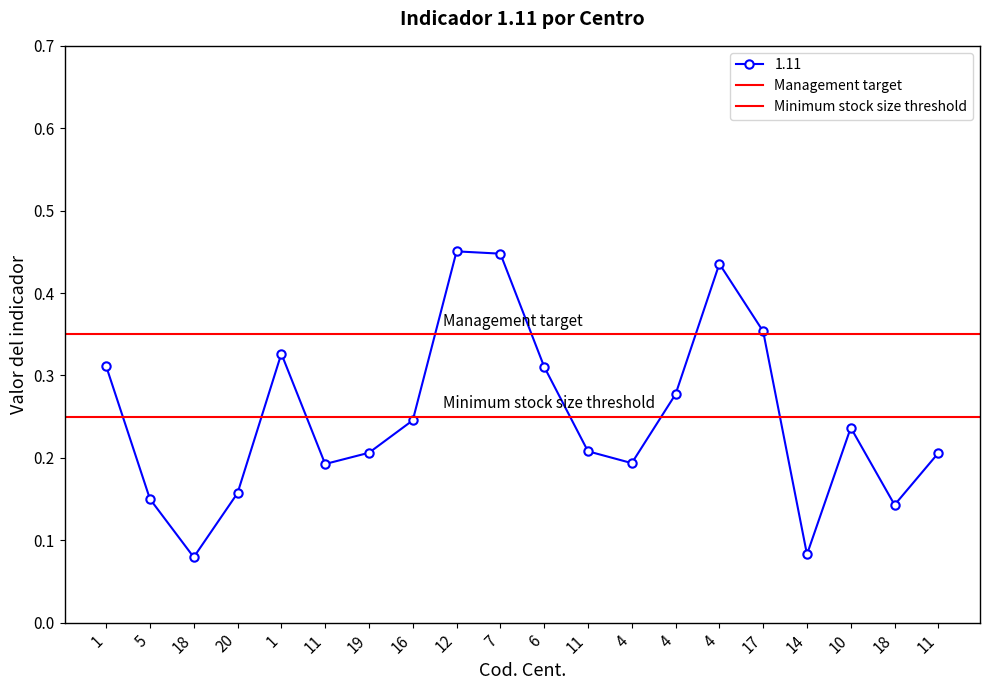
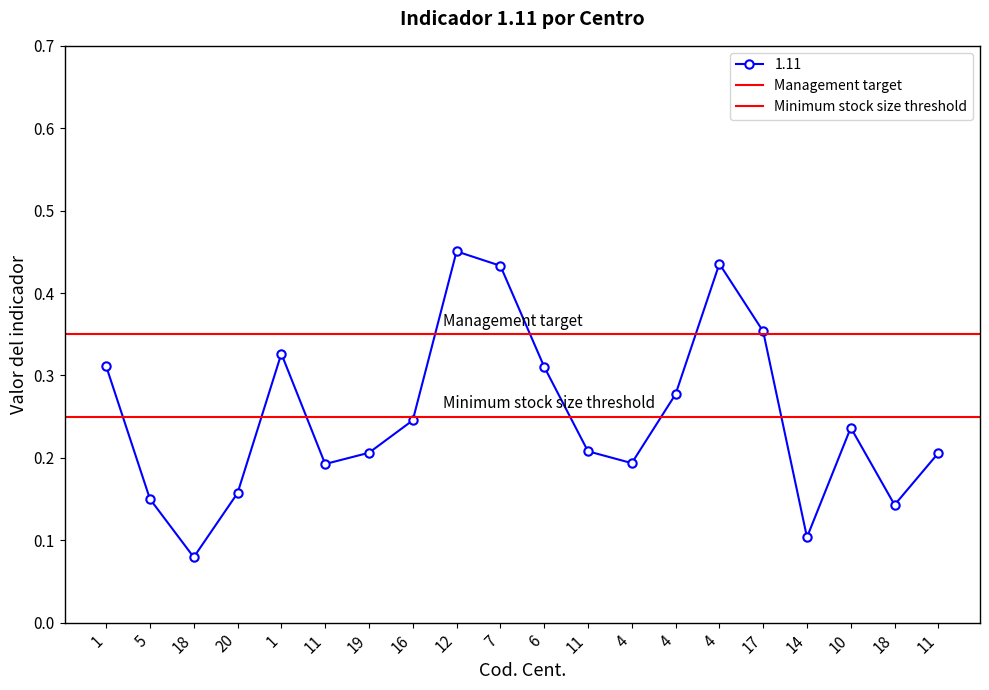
7: 0.45 -> 0.43
14: 0.08 -> 0.10
